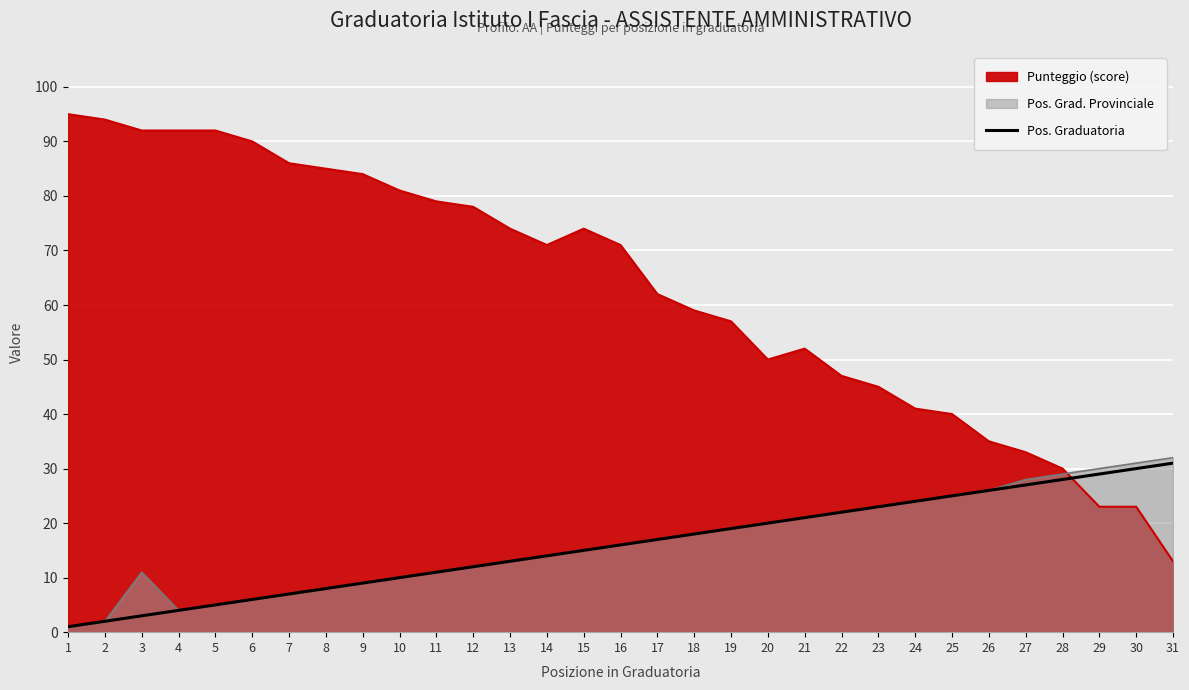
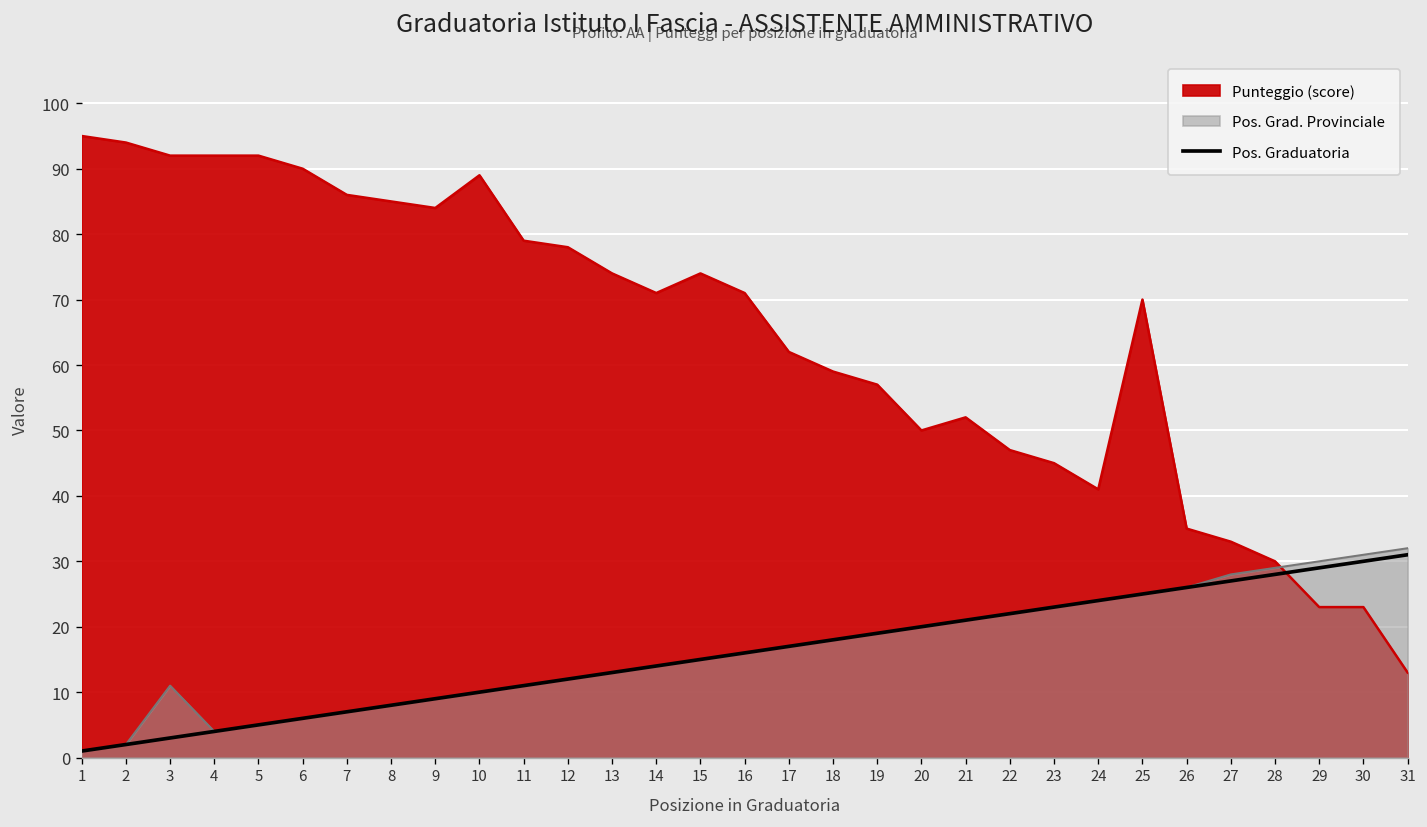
Punteggio (score), 10: 81 -> 89
Punteggio (score), 25: 40 -> 70
